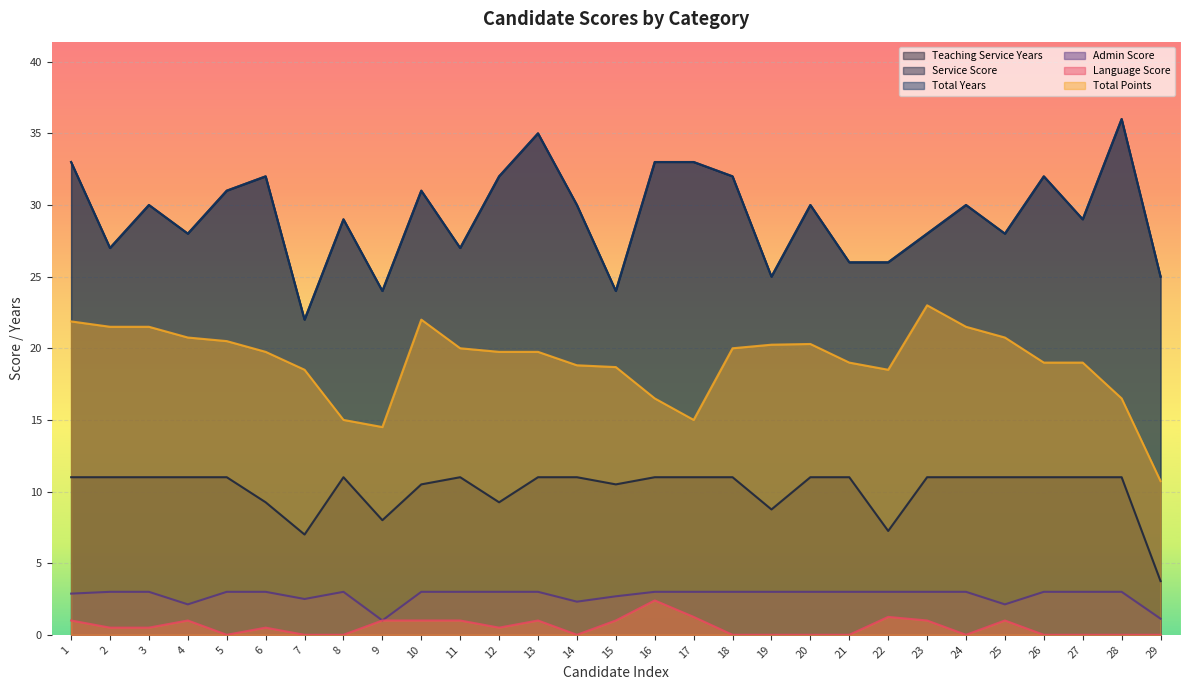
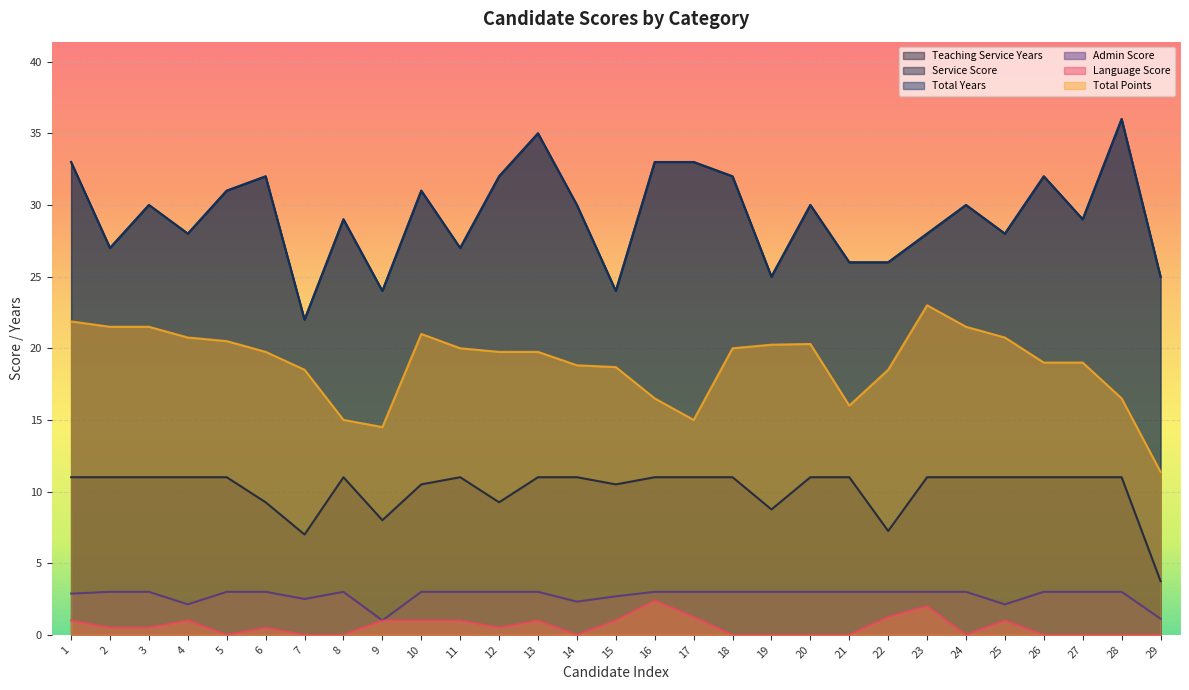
Total Points, 10: 22 -> 21
Total Points, 21: 19 -> 16
Language Score, 23: 1 -> 2
Total Points, 29: 10.7 -> 11.4
